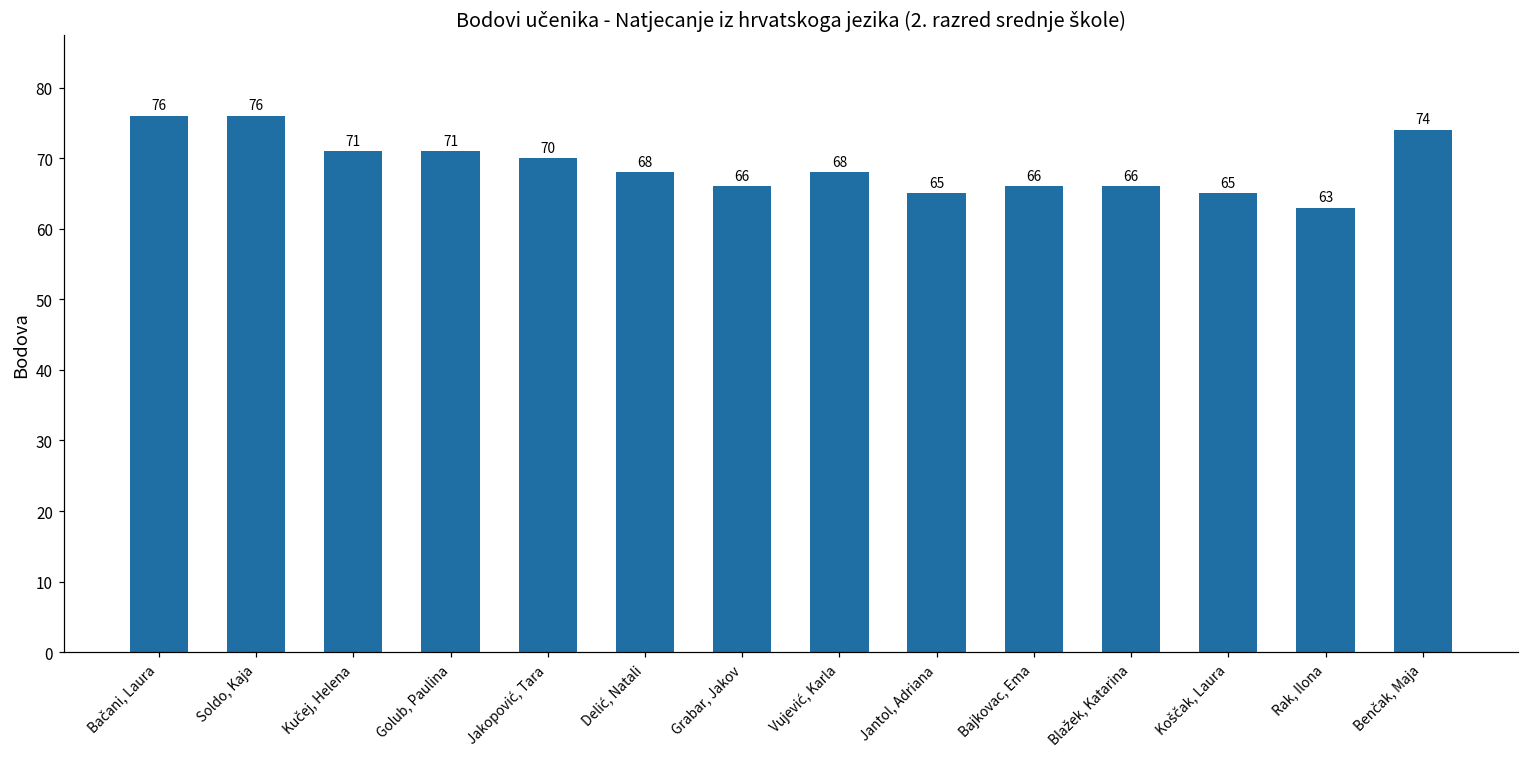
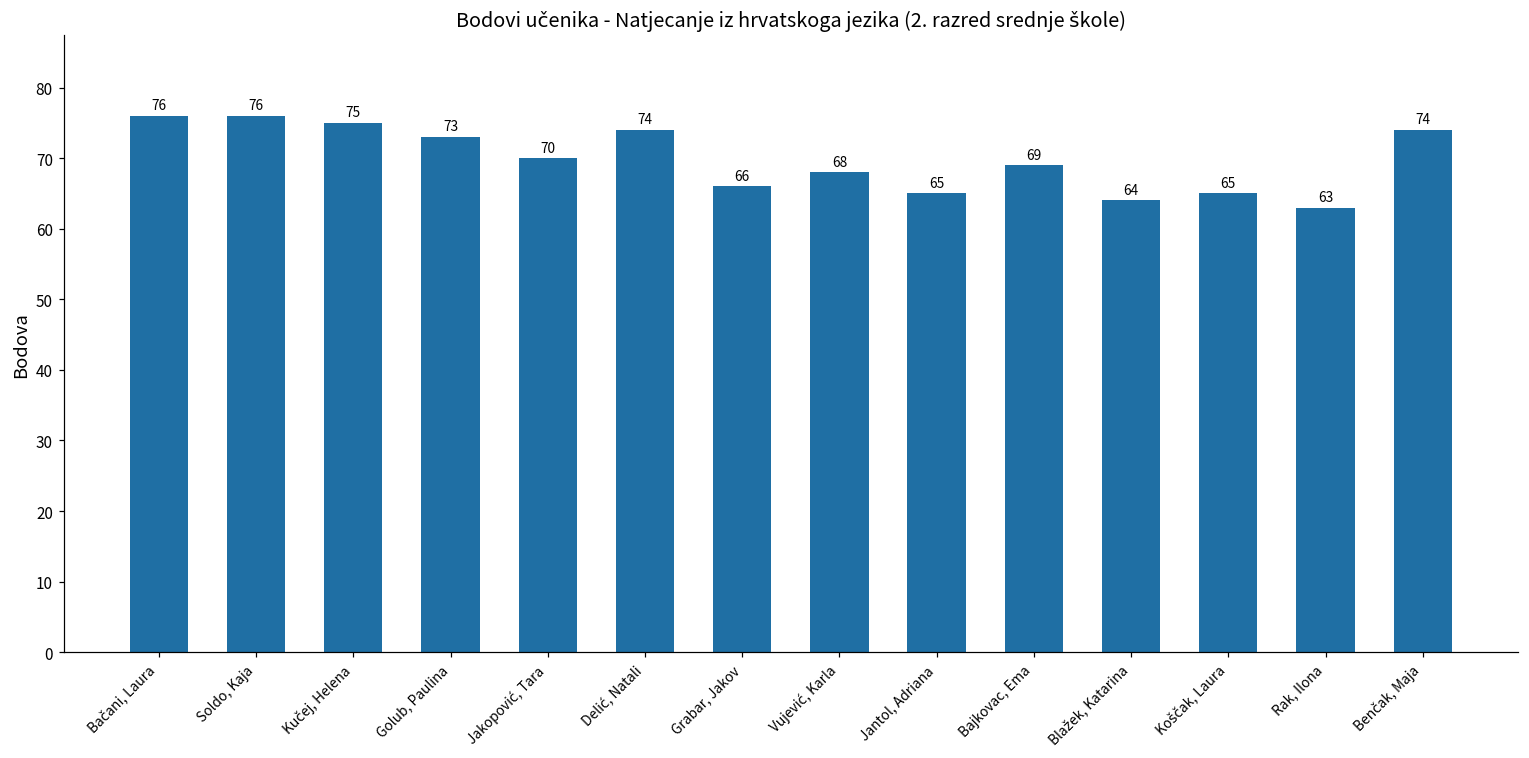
Kučej, Helena: 71 -> 75
Golub, Paulina: 71 -> 73
Delić, Natali: 68 -> 74
Bajkovac, Ema: 66 -> 69
Blažek, Katarina: 66 -> 64
